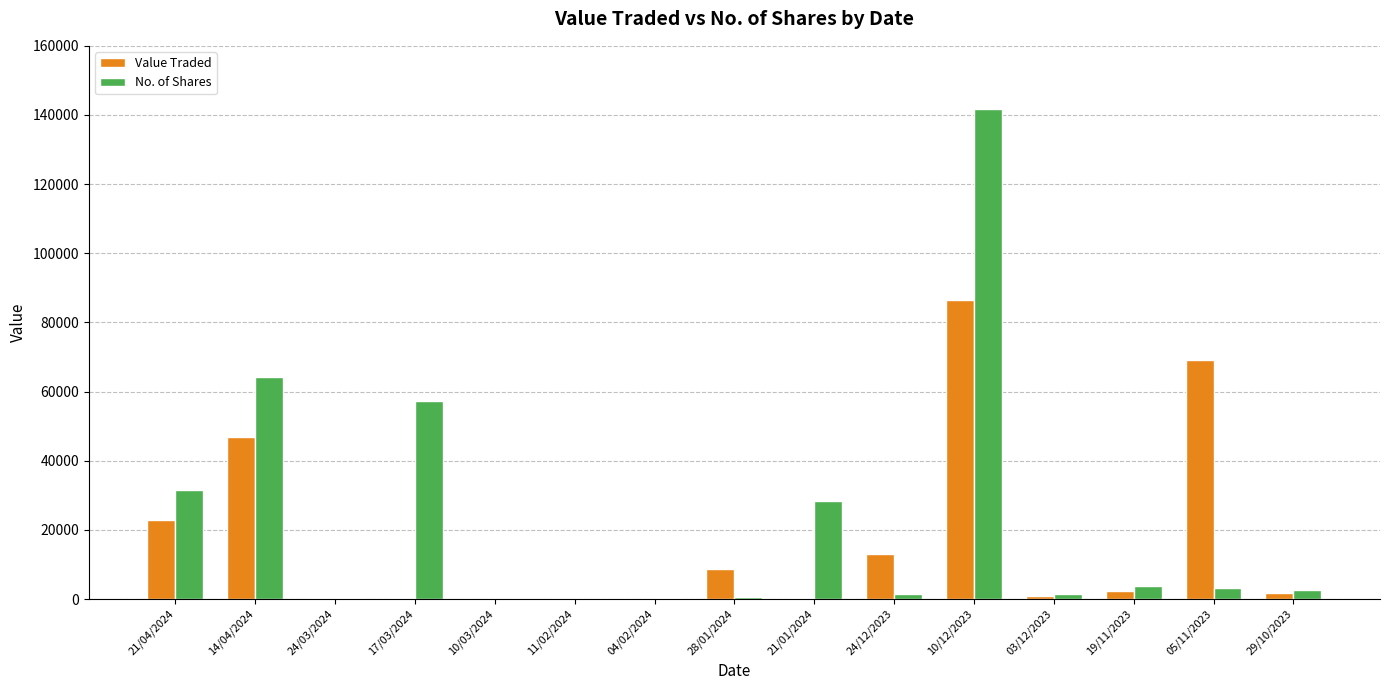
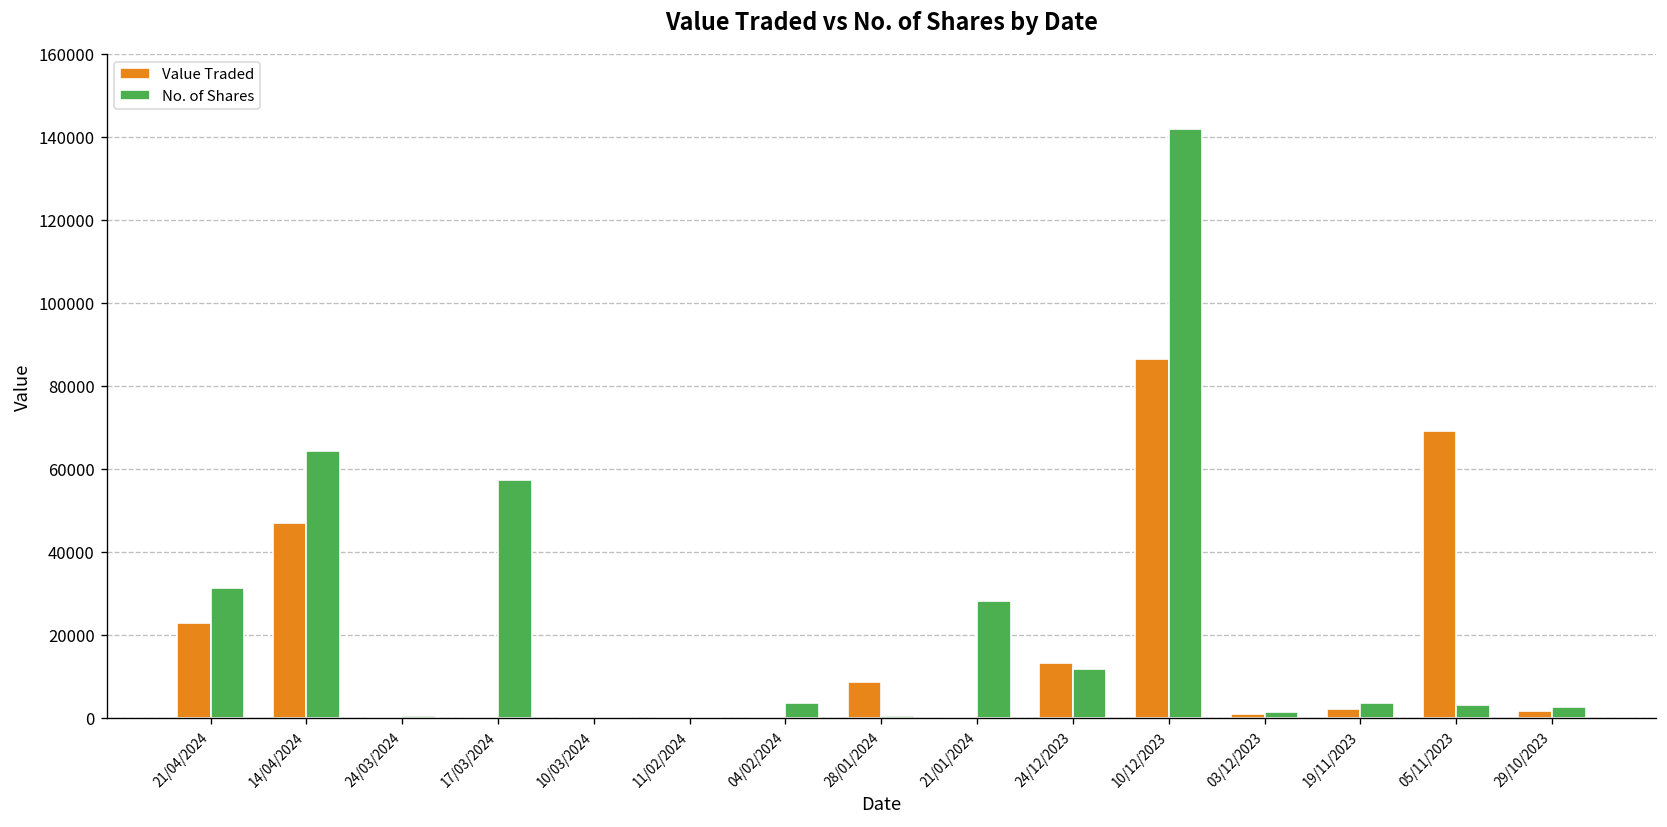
No. of Shares, 04/02/2024: 0 -> 4000
No. of Shares, 24/12/2023: 1000 -> 12000
